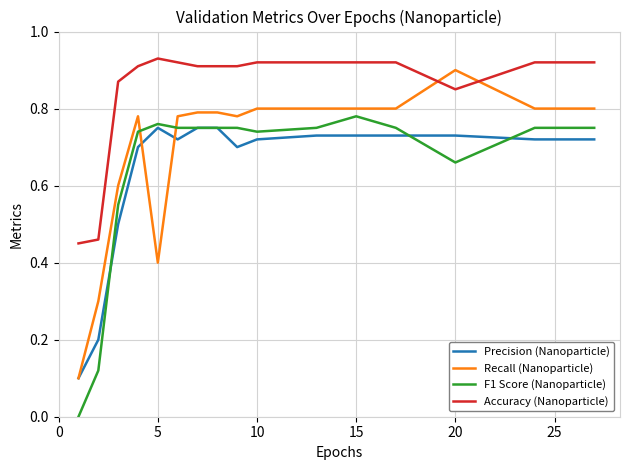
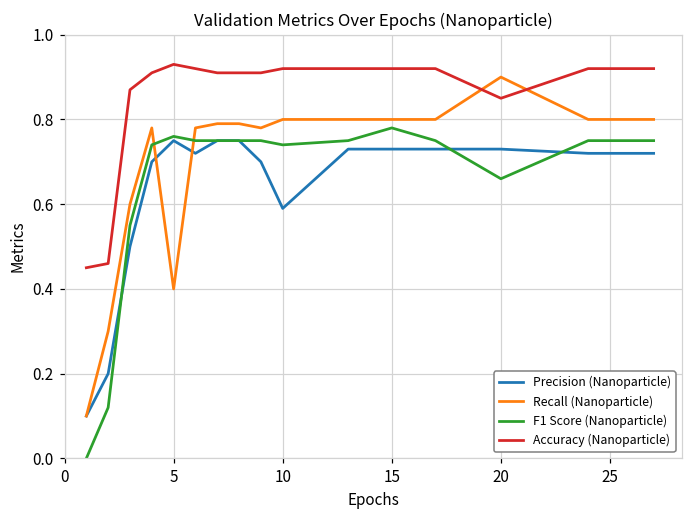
Precision (Nanoparticle), 10: 0.72 -> 0.59
